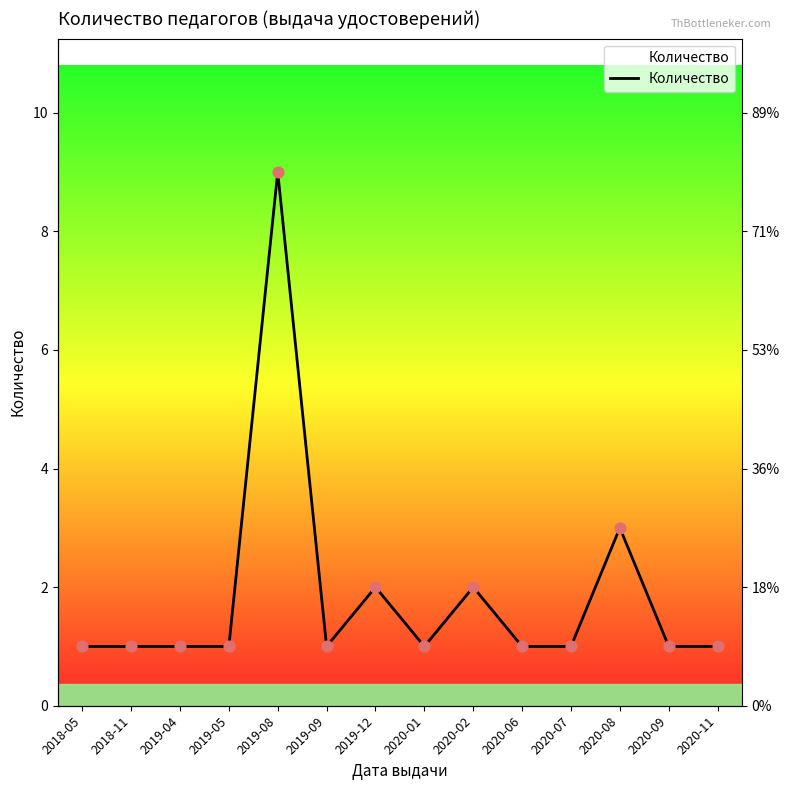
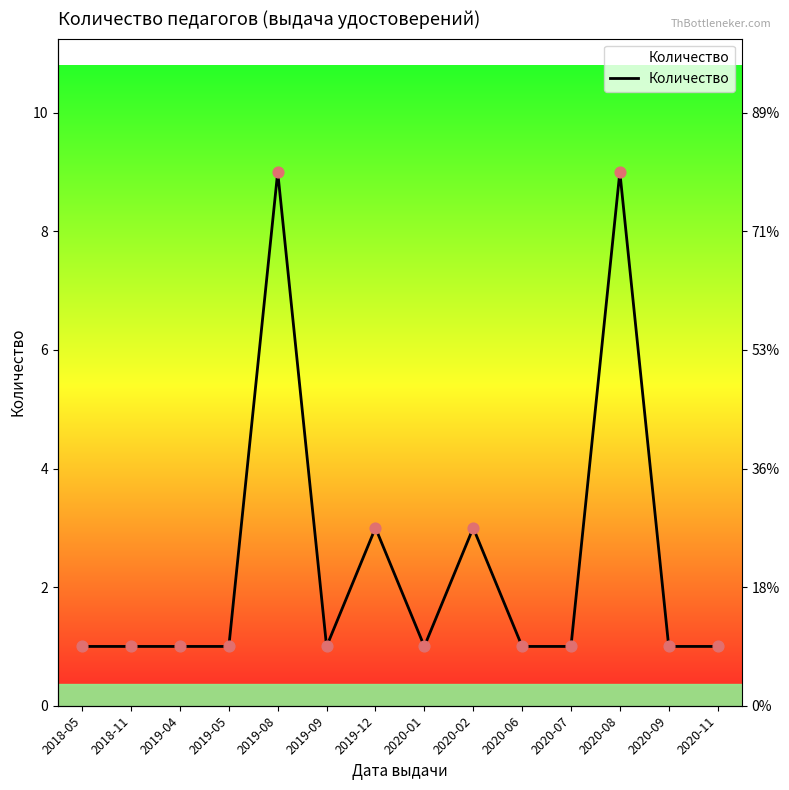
2019-12: 2 -> 3
2020-02: 2 -> 3
2020-08: 3 -> 9
